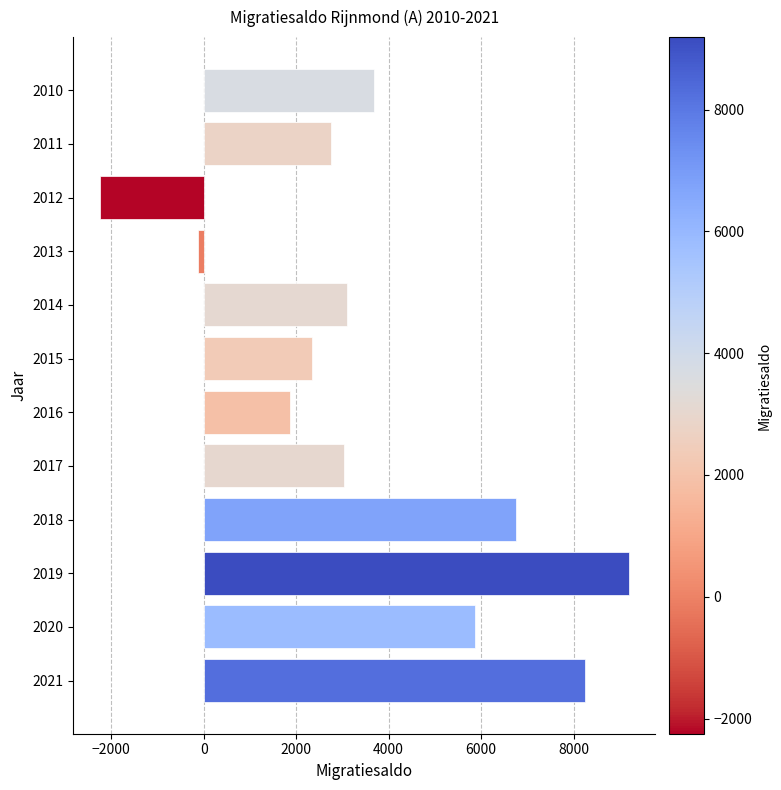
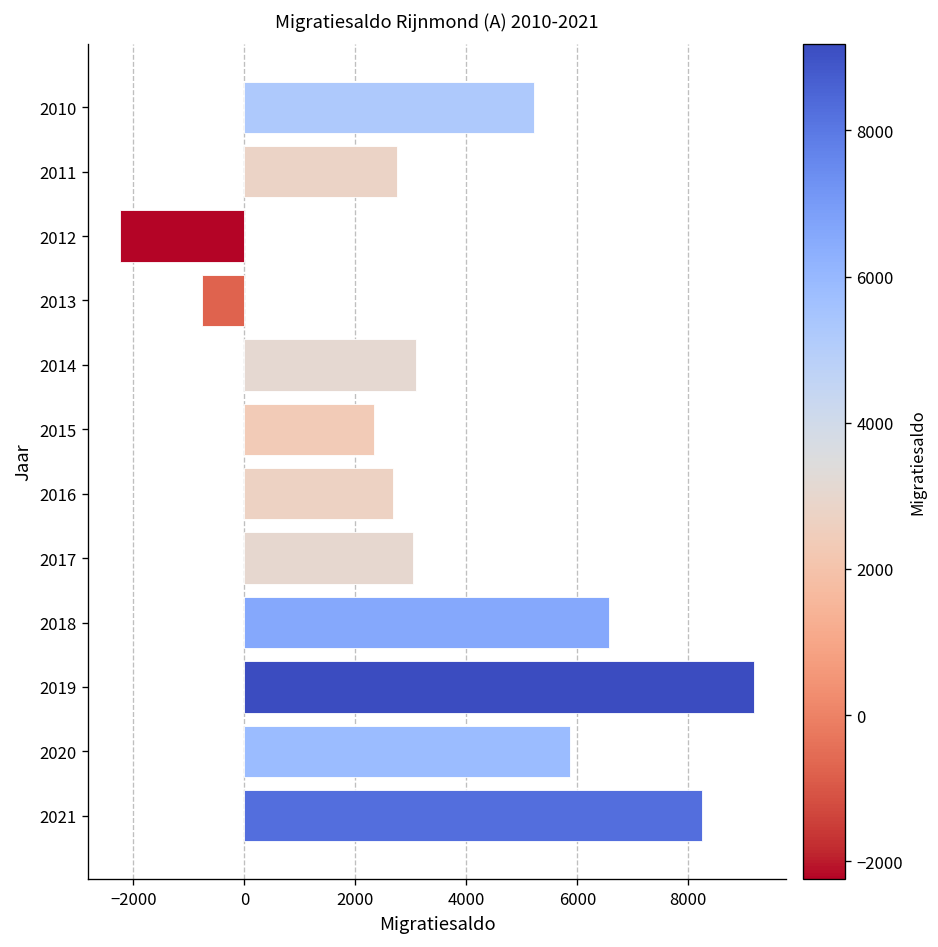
2010: 3700 -> 5200
2013: -100 -> -800
2016: 1900 -> 2700
2018: 6700 -> 6600
